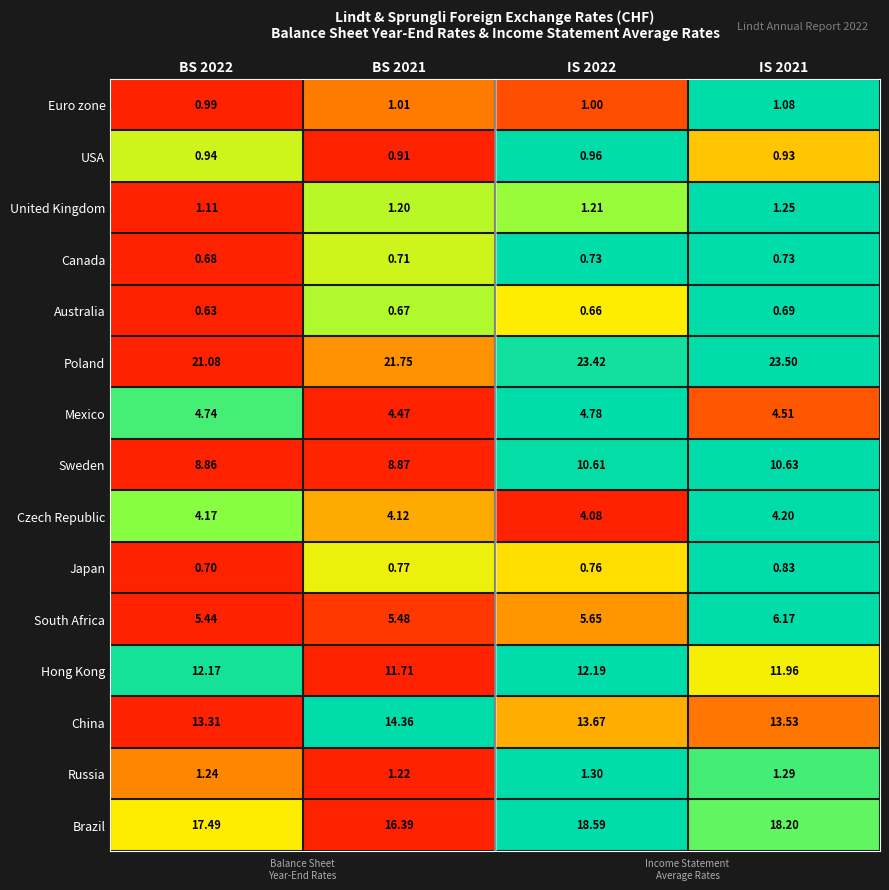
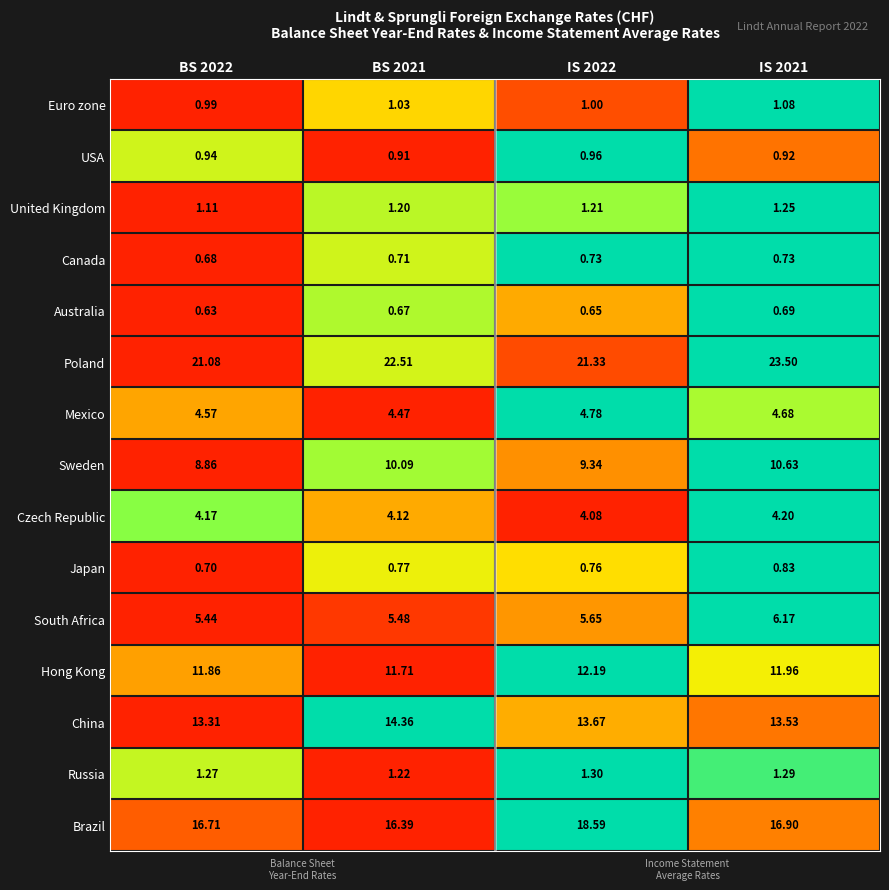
Euro zone, BS 2021: 1.01 -> 1.03
USA, IS 2021: 0.93 -> 0.92
Australia, IS 2022: 0.66 -> 0.65
Poland, BS 2021: 21.75 -> 22.51
Poland, IS 2022: 23.42 -> 21.33
Mexico, BS 2022: 4.74 -> 4.57
Mexico, IS 2021: 4.51 -> 4.68
Sweden, BS 2021: 8.87 -> 10.09
Sweden, IS 2022: 10.61 -> 9.34
Hong Kong, BS 2022: 12.17 -> 11.86
Russia, BS 2022: 1.24 -> 1.27
Brazil, BS 2022: 17.49 -> 16.71
Brazil, IS 2021: 18.20 -> 16.90
